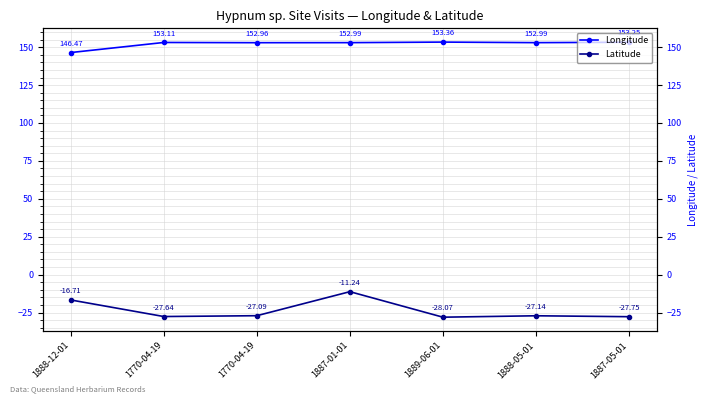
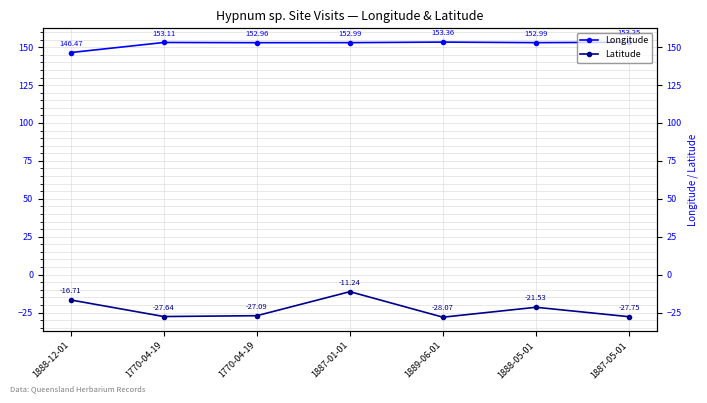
Latitude, 1888-05-01: -27.14 -> -21.53
